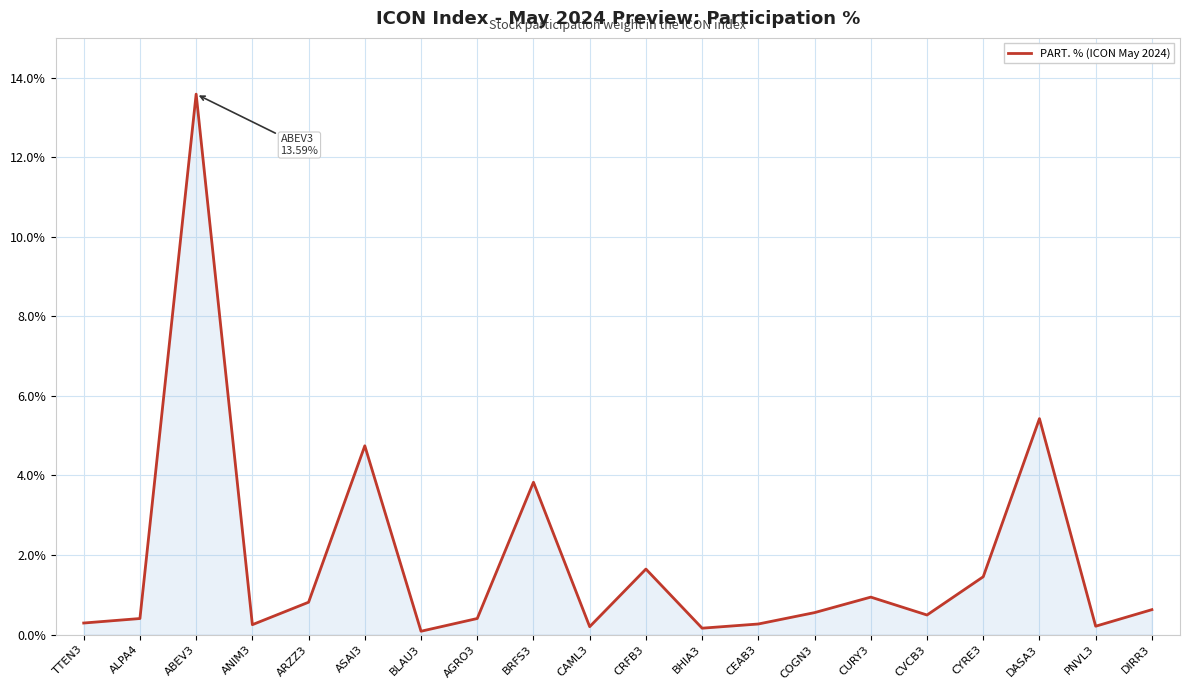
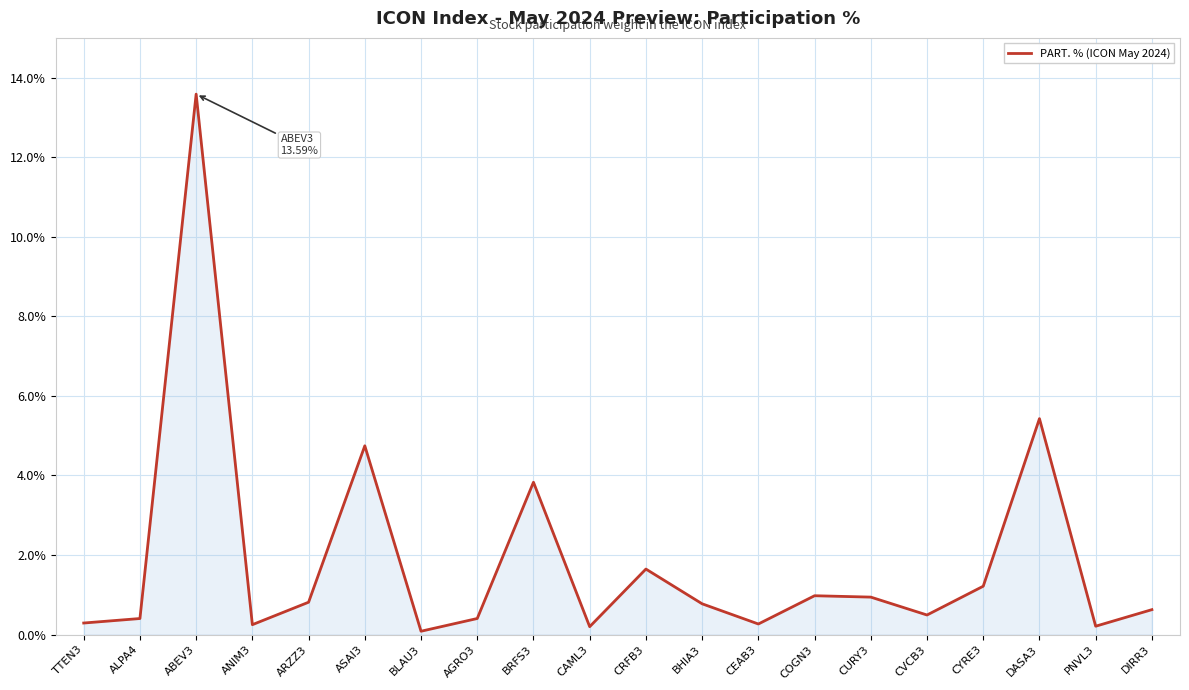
BHIA3: 0.2% -> 0.8%
COGN3: 0.6% -> 1.0%
CYRE3: 1.5% -> 1.2%
